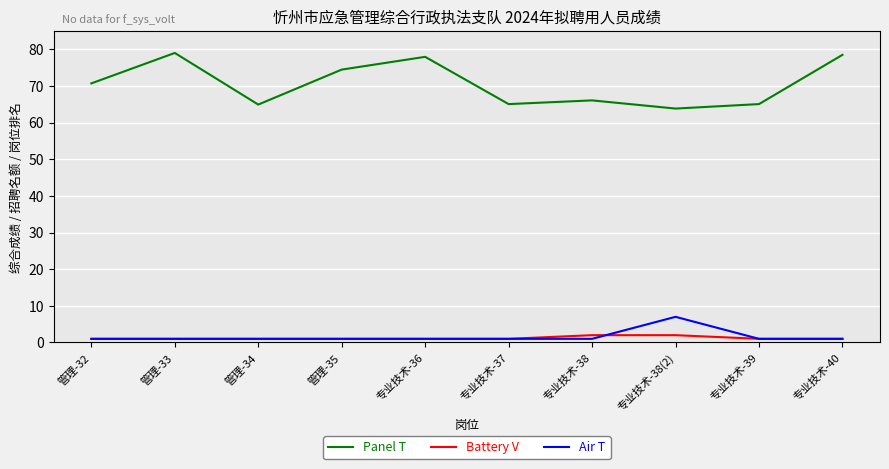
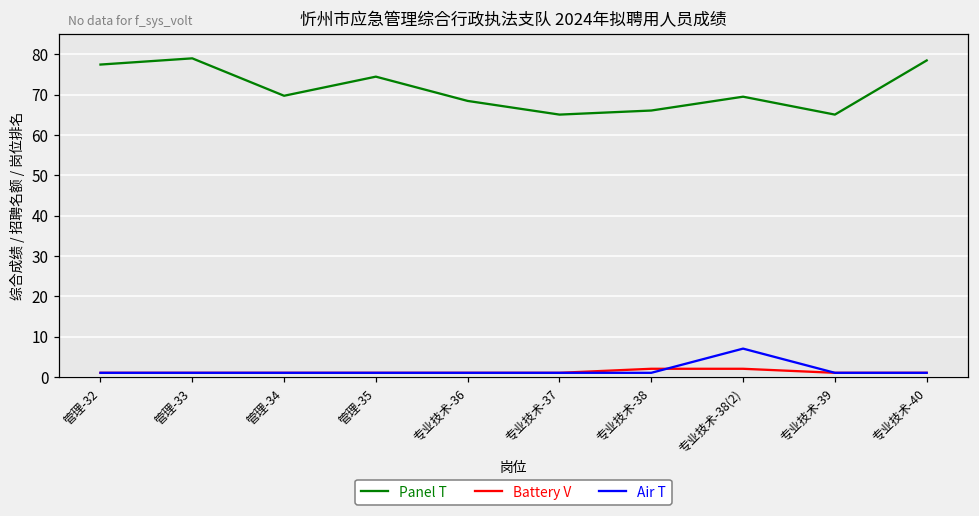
Panel T, 管理-32: 71 -> 77
Panel T, 管理-34: 65 -> 70
Panel T, 专业技术-36: 78 -> 68
Panel T, 专业技术-38(2): 64 -> 69
